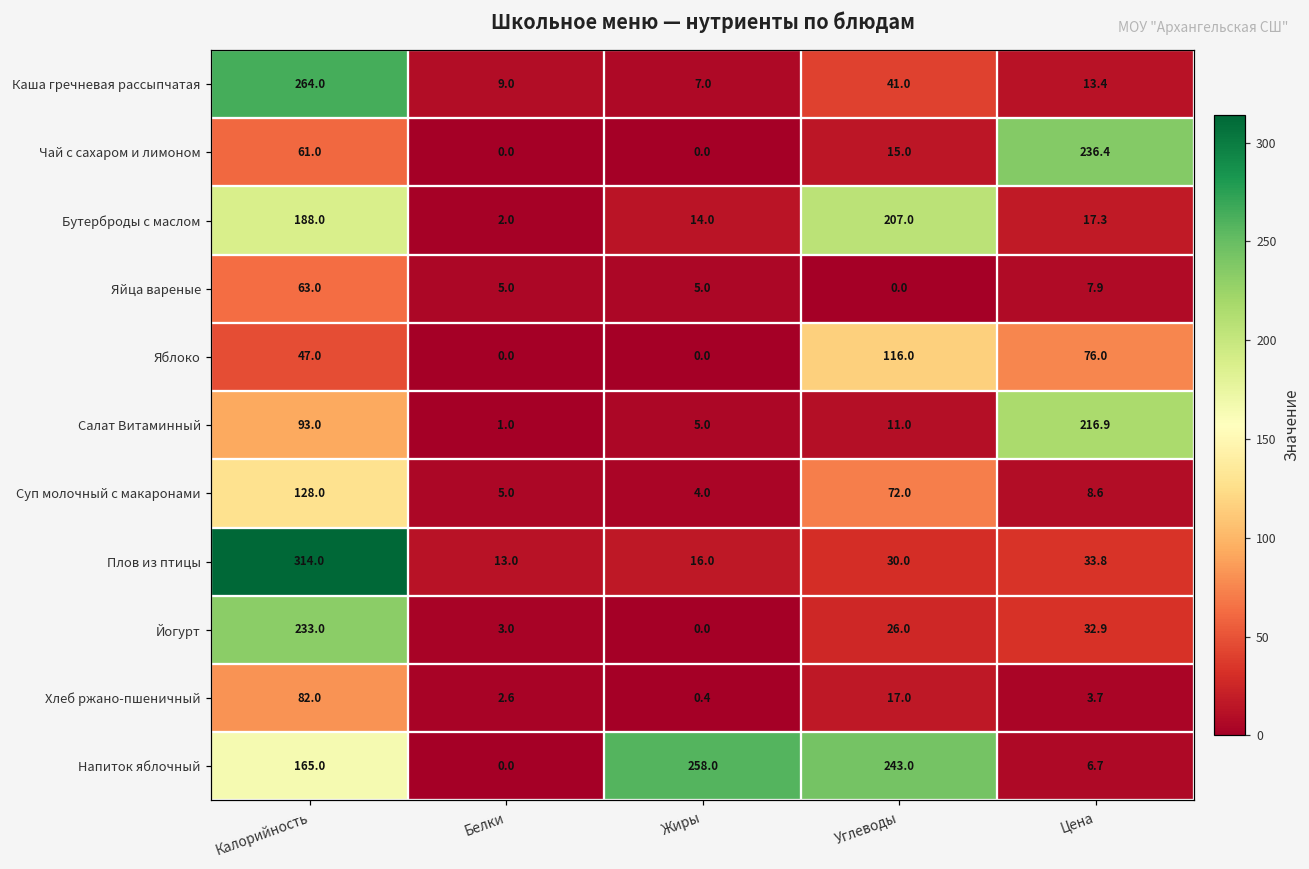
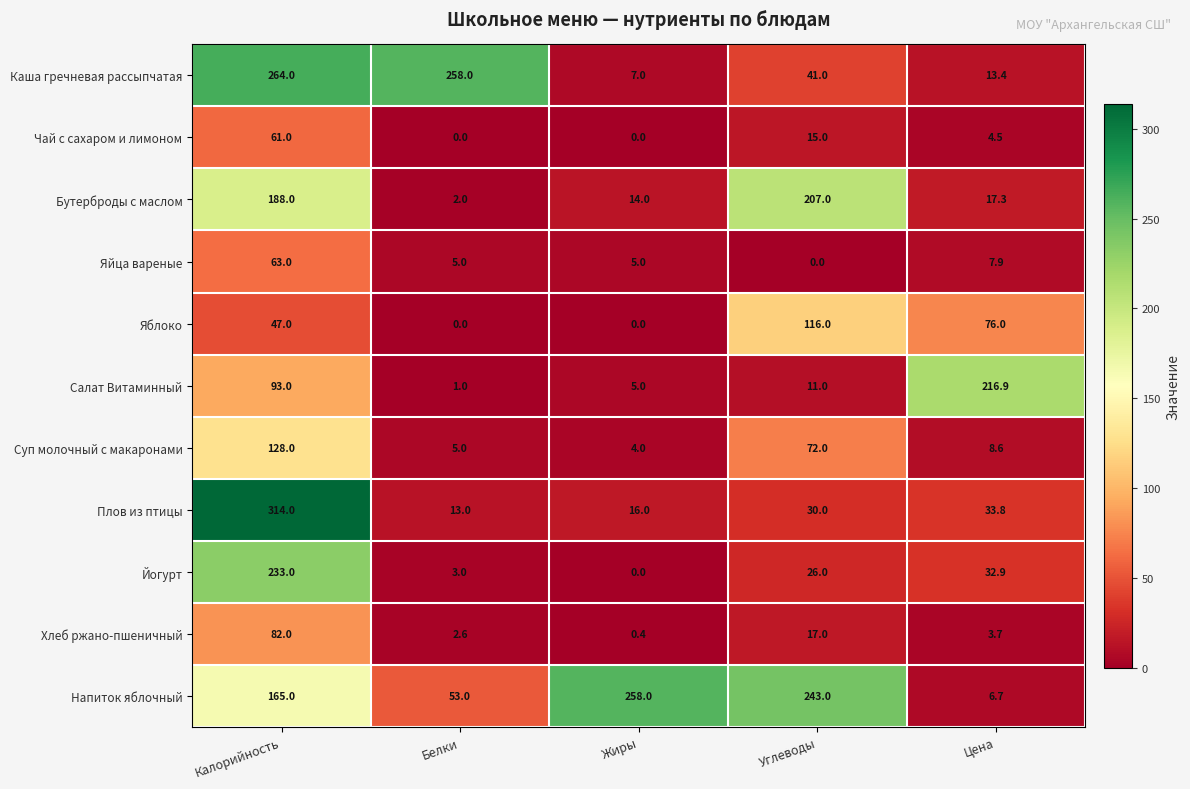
Каша гречневая рассыпчатая, Белки: 9.0 -> 258.0
Чай с сахаром и лимоном, Цена: 236.4 -> 4.5
Напиток яблочный, Белки: 0.0 -> 53.0
